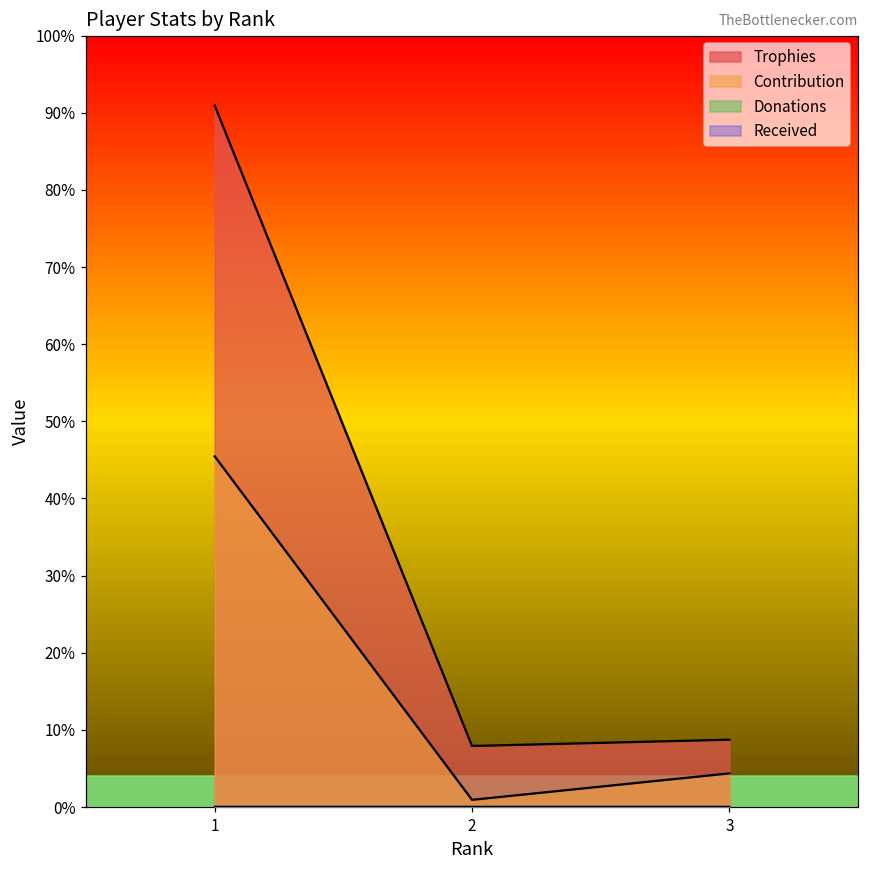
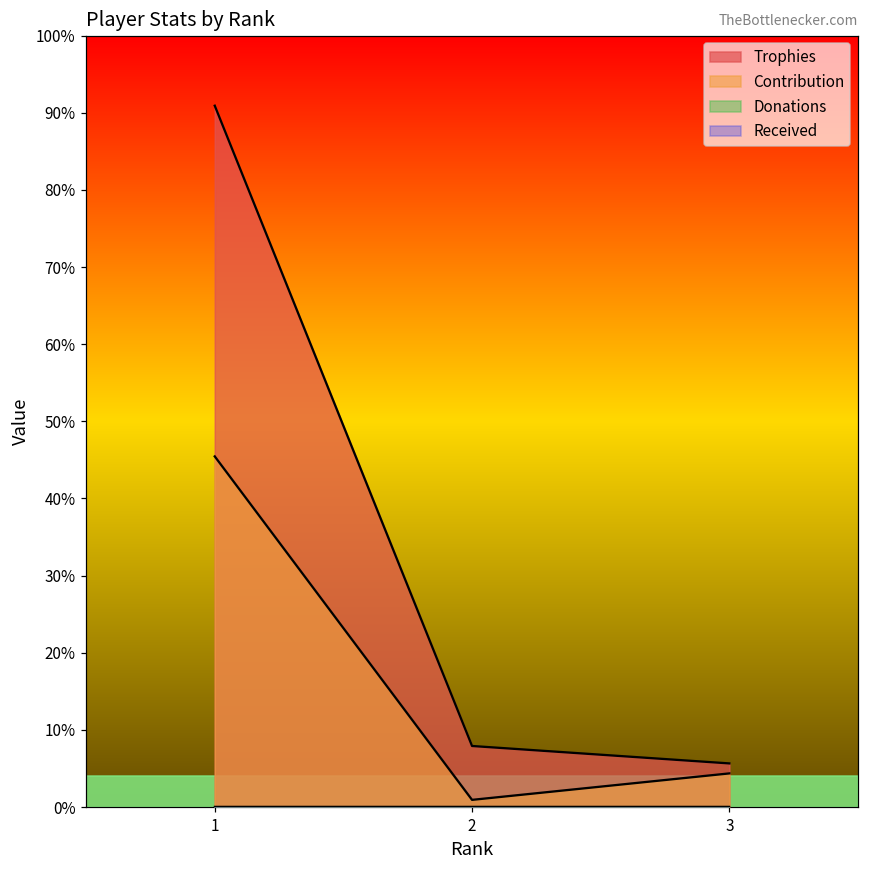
Trophies, 3: 9% -> 6%
